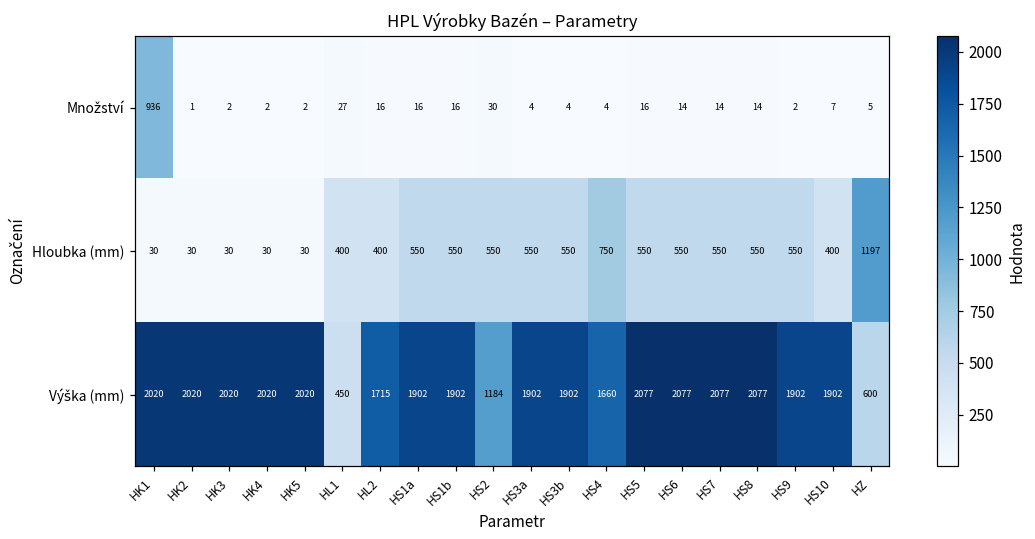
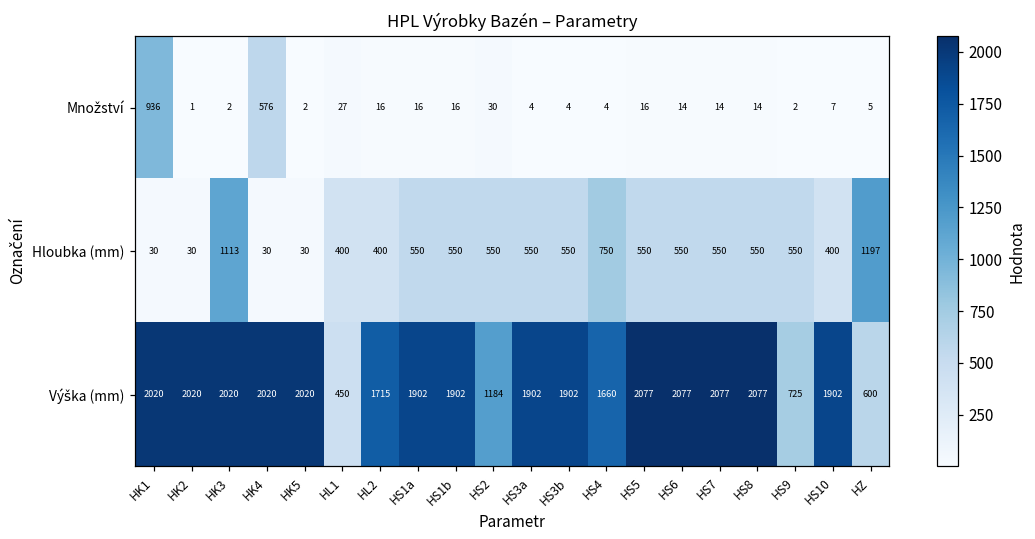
Množství, HK4: 2 -> 576
Hloubka (mm), HK3: 30 -> 1113
Výška (mm), HS9: 1902 -> 725
